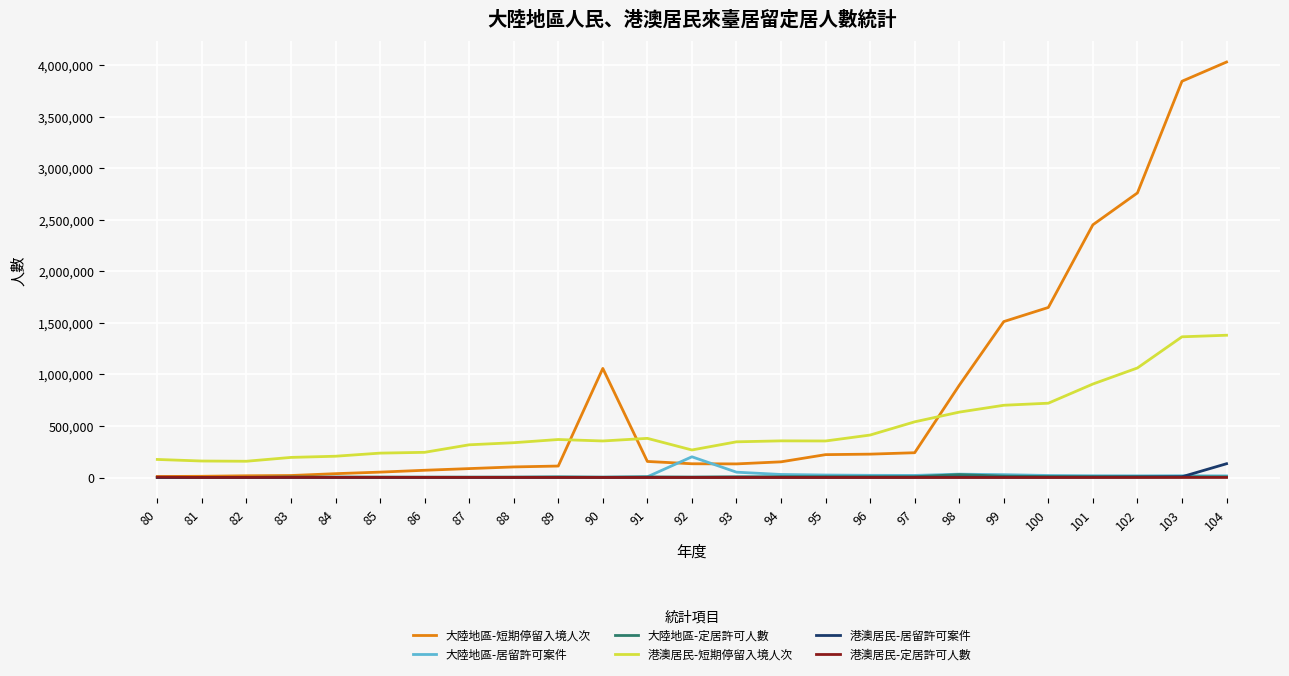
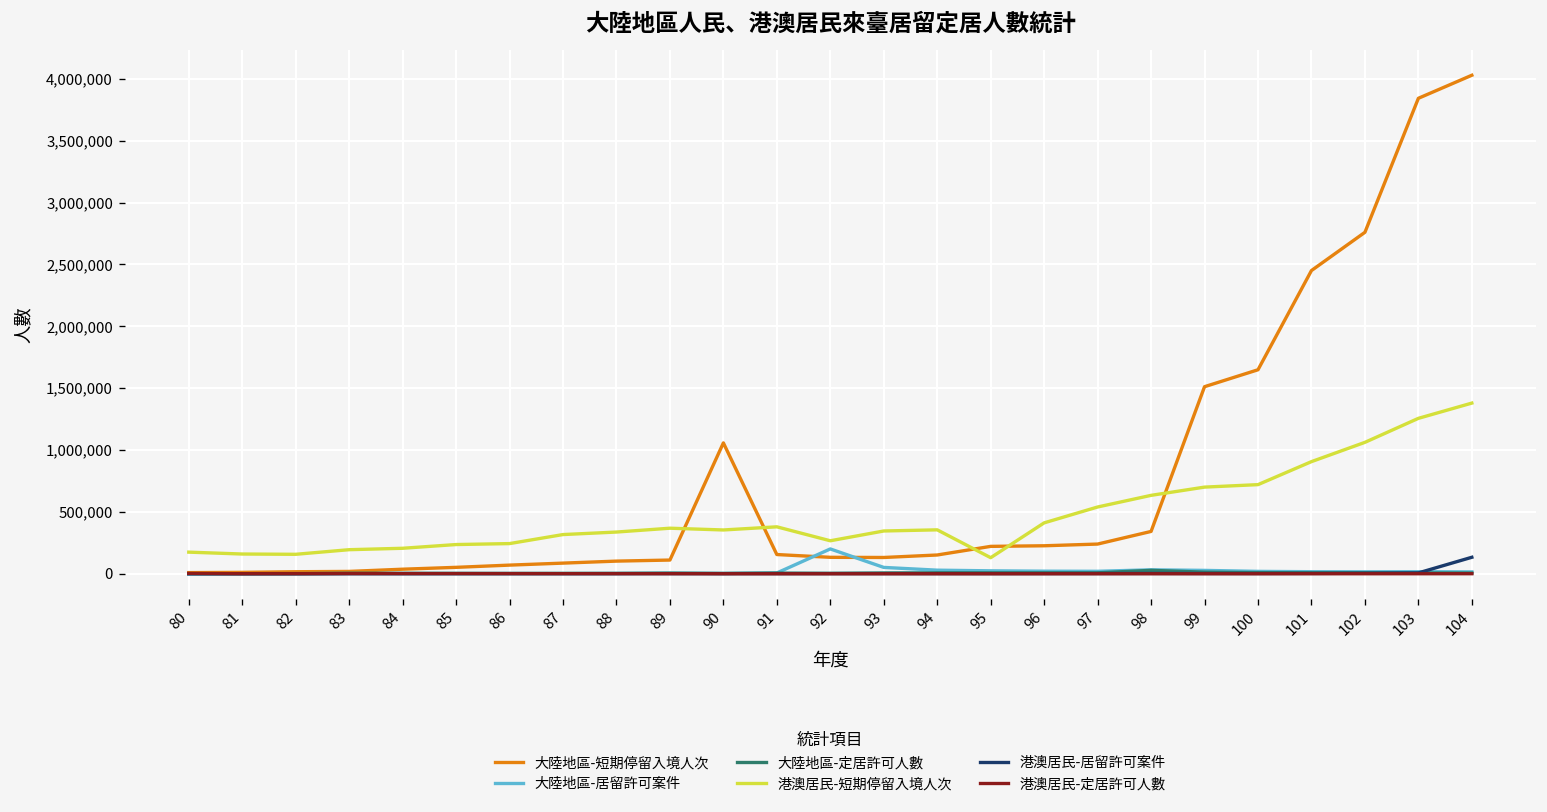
港澳居民-短期停留入境人次, 95: 350,000 -> 130,000
大陸地區-短期停留入境人次, 98: 890,000 -> 340,000
港澳居民-短期停留入境人次, 103: 1,360,000 -> 1,260,000
